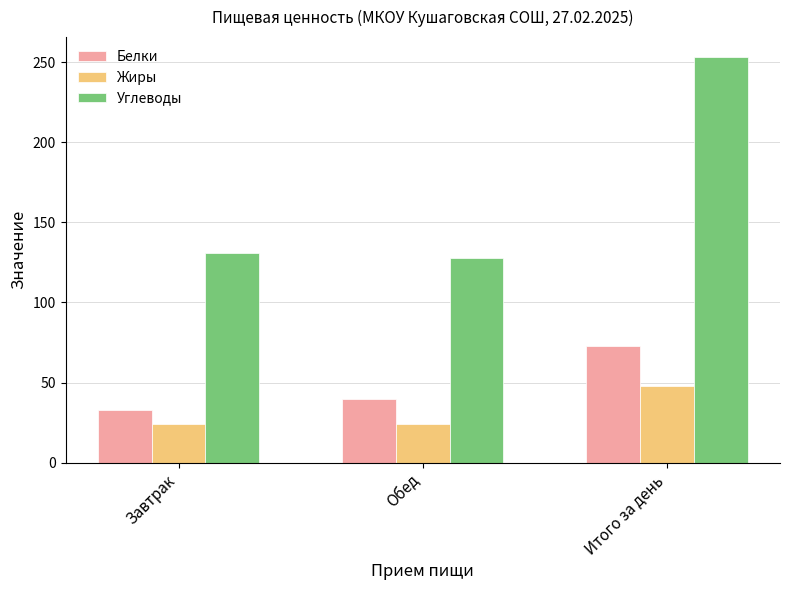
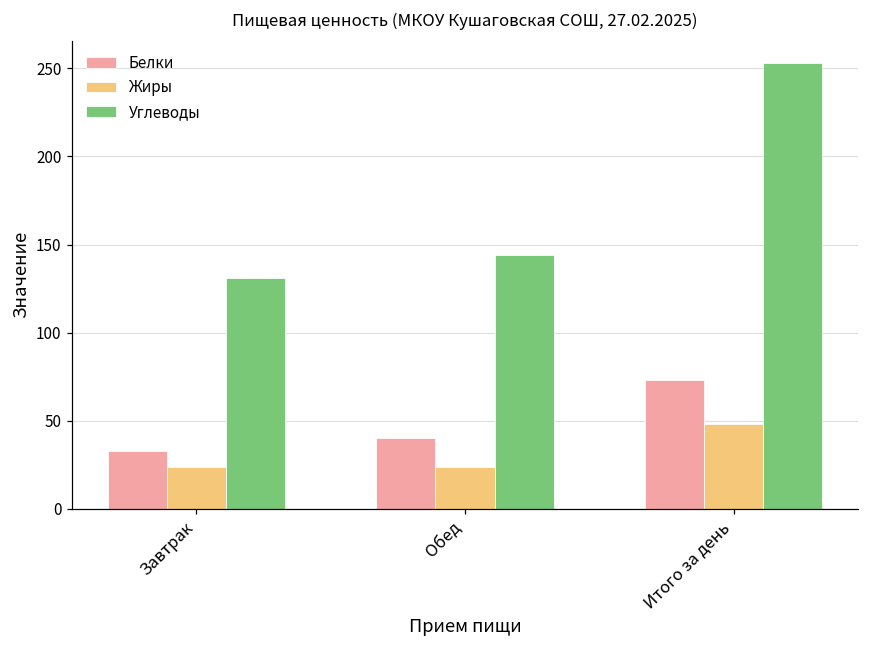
Углеводы, Обед: 128 -> 144
